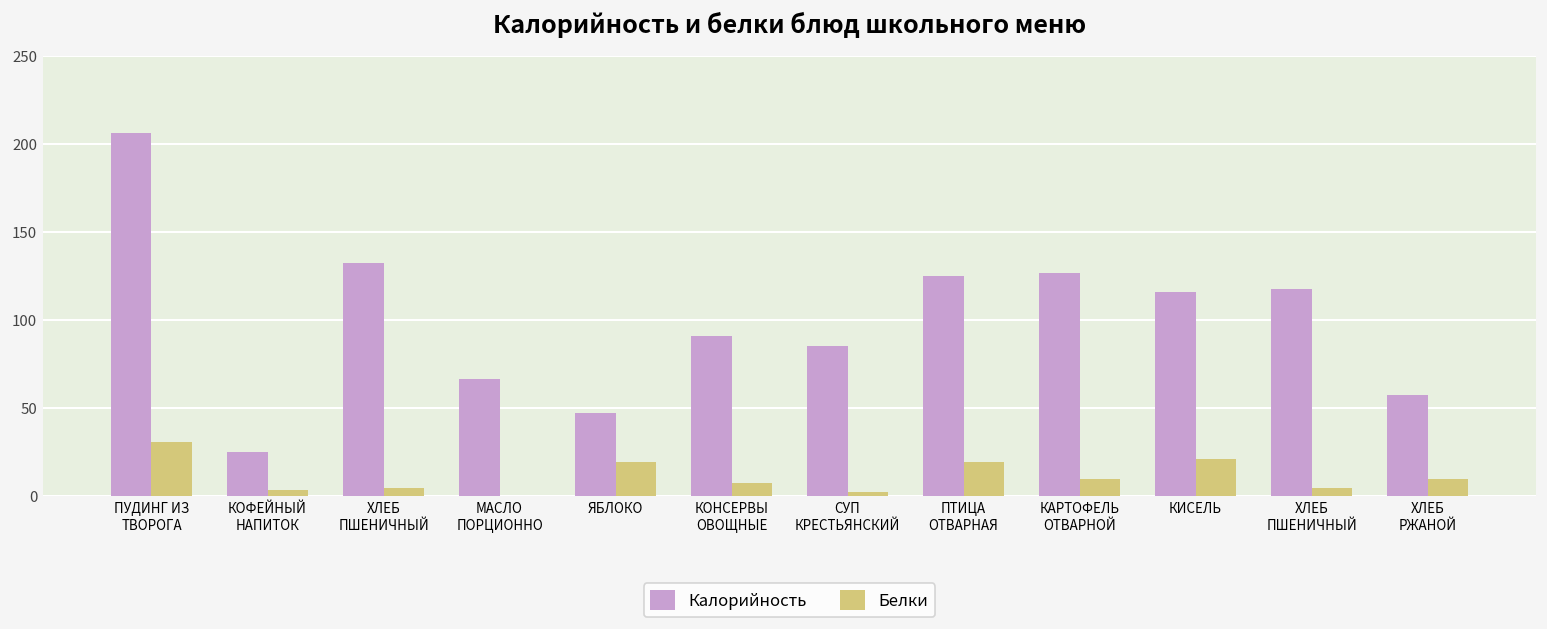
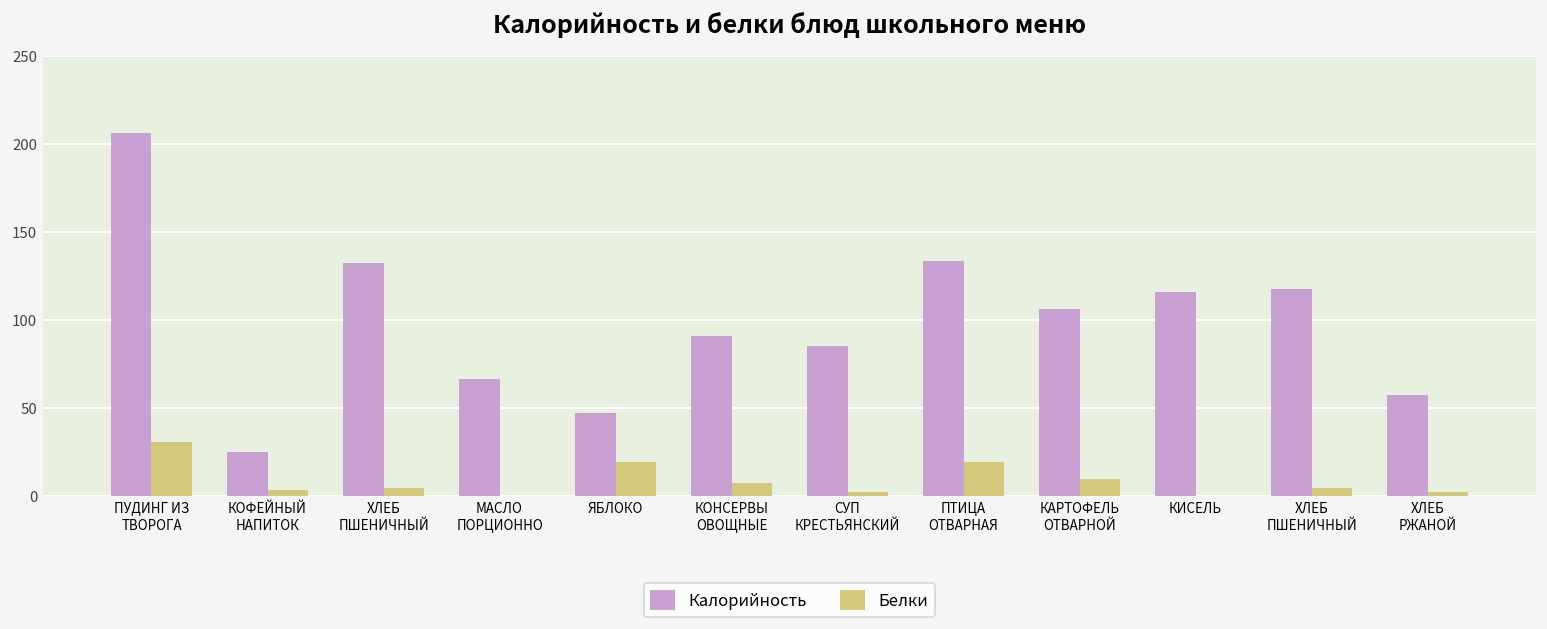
Калорийность, ПТИЦА ОТВАРНАЯ: 125 -> 134
Калорийность, КАРТОФЕЛЬ ОТВАРНОЙ: 127 -> 106
Белки, КИСЕЛЬ: 21 -> 0
Белки, ХЛЕБ РЖАНОЙ: 10 -> 2
